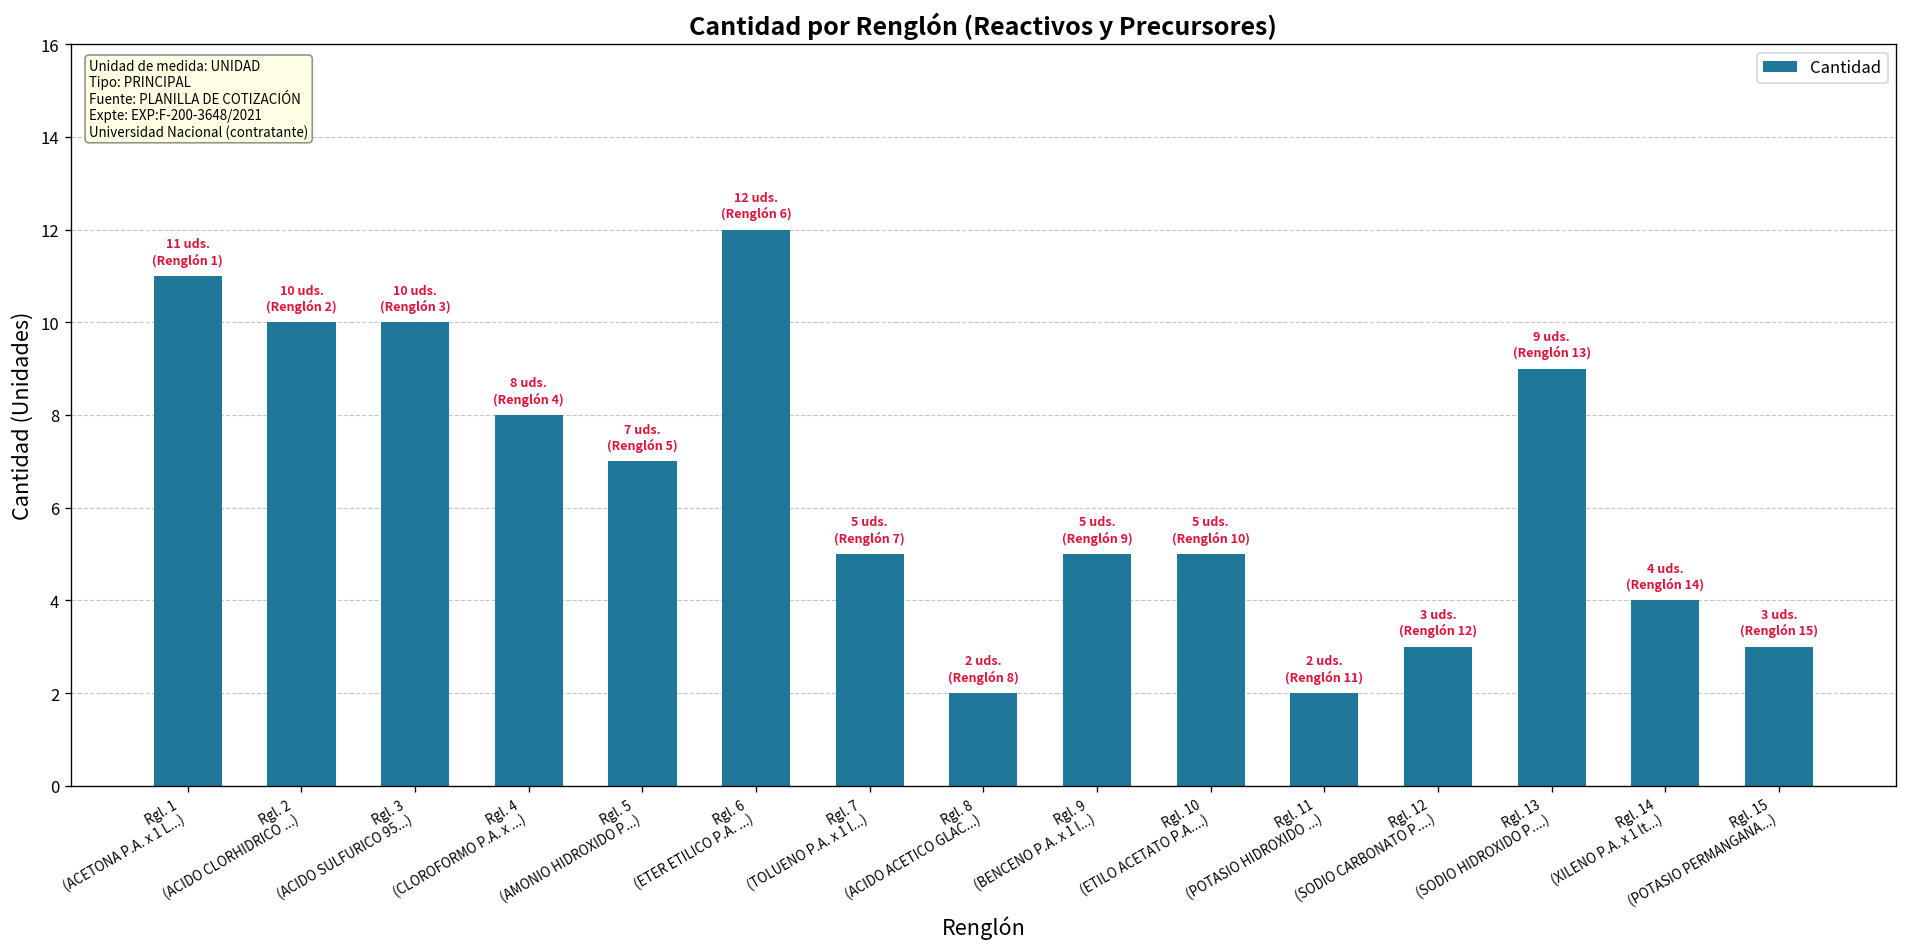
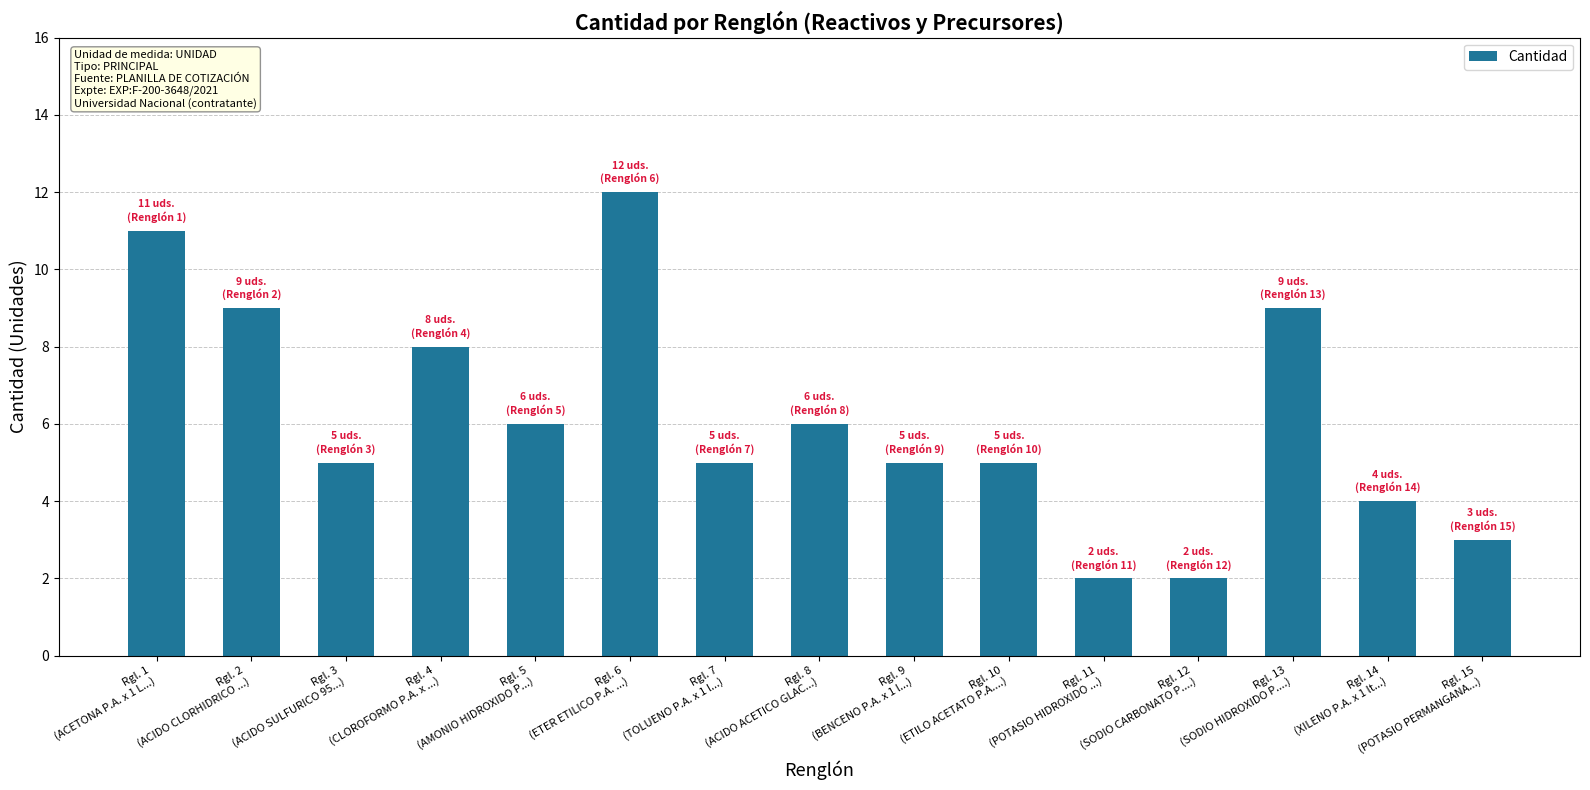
Rgl. 2 (ACIDO CLORHIDRICO ...): 10 -> 9
Rgl. 3 (ACIDO SULFURICO 95...): 10 -> 5
Rgl. 5 (AMONIO HIDROXIDO P...): 7 -> 6
Rgl. 8 (ACIDO ACETICO GLAC...): 2 -> 6
Rgl. 12 (SODIO CARBONATO P....): 3 -> 2
